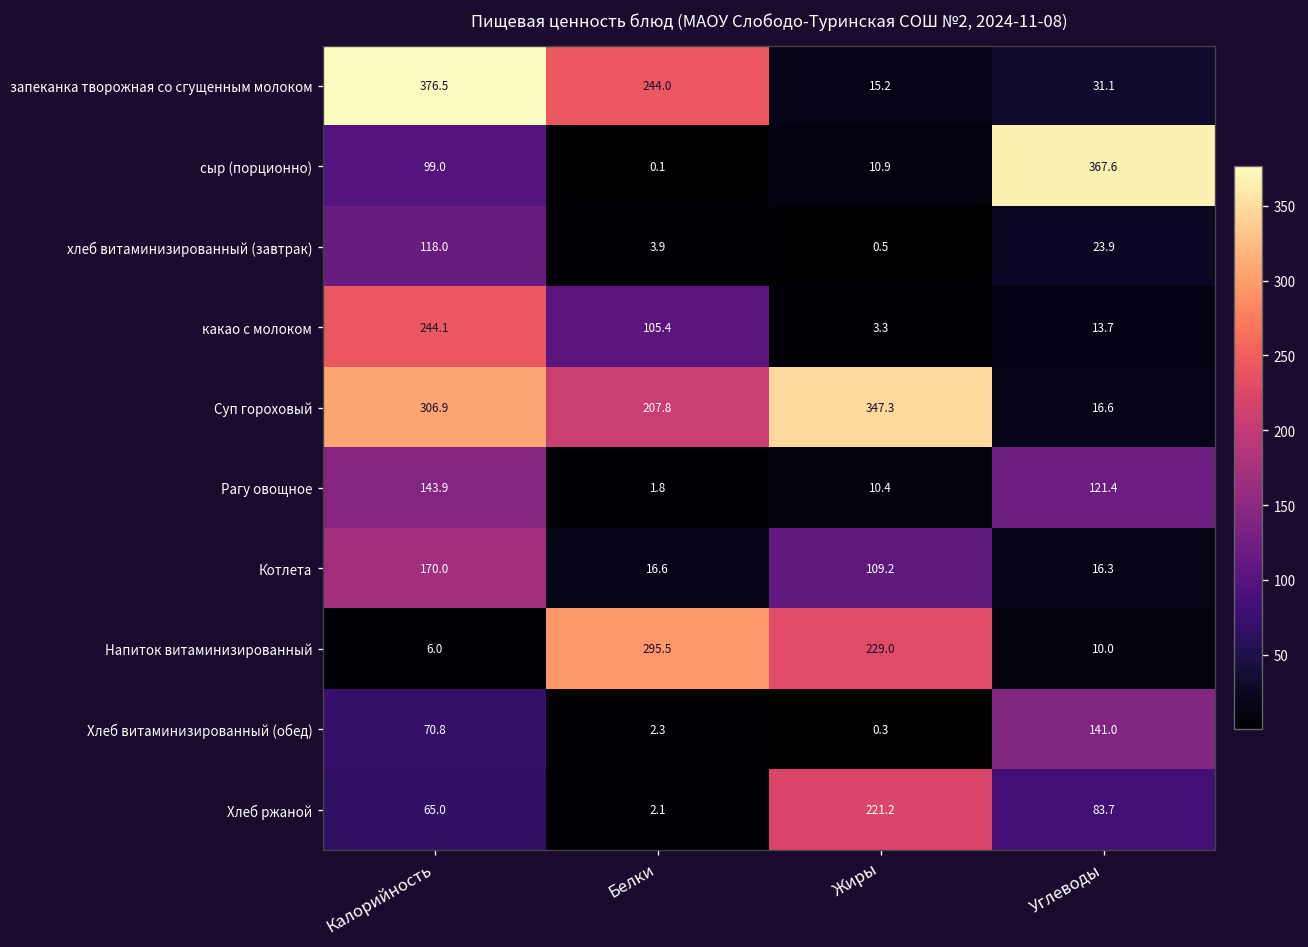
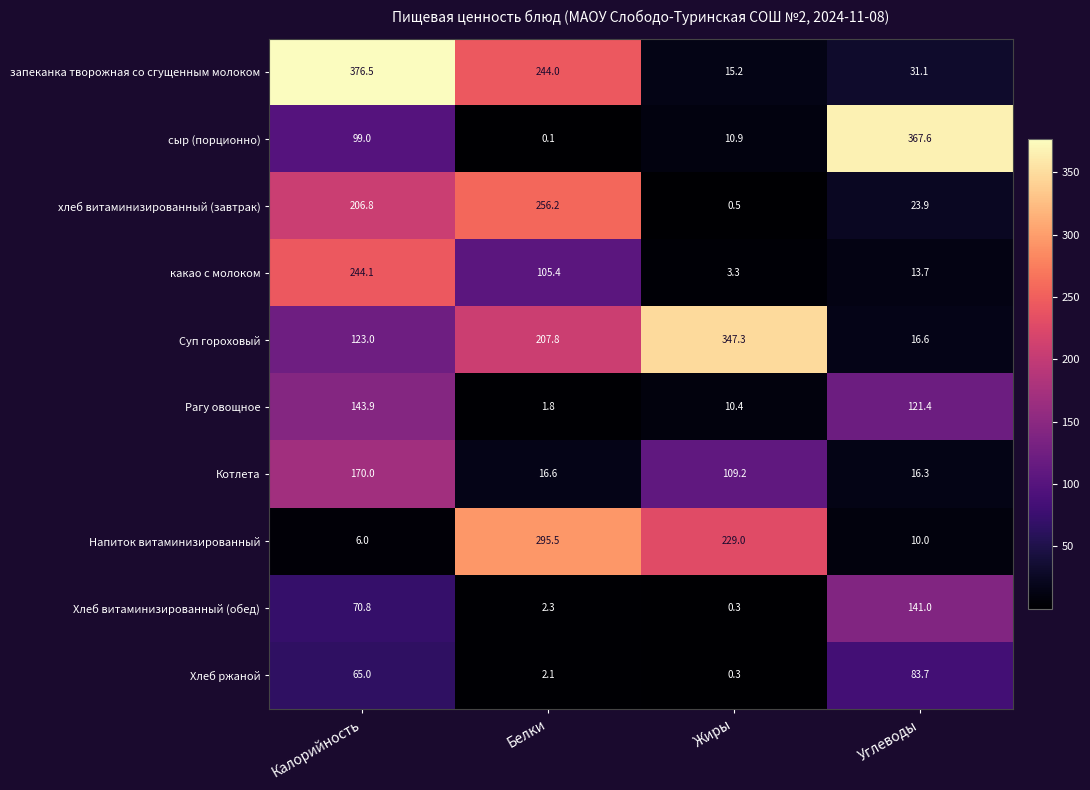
хлеб витаминизированный (завтрак), Калорийность: 118.0 -> 206.8
хлеб витаминизированный (завтрак), Белки: 3.9 -> 256.2
Суп гороховый, Калорийность: 306.9 -> 123.0
Хлеб ржаной, Жиры: 221.2 -> 0.3
